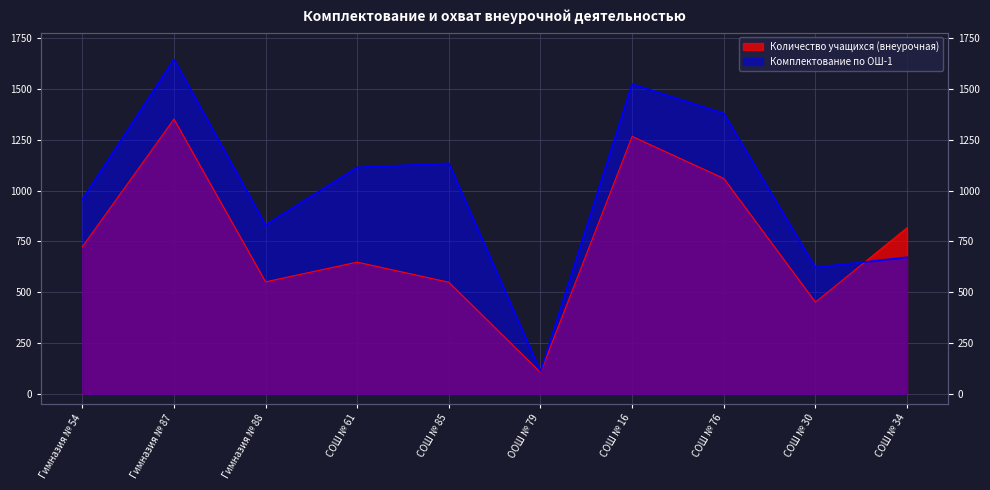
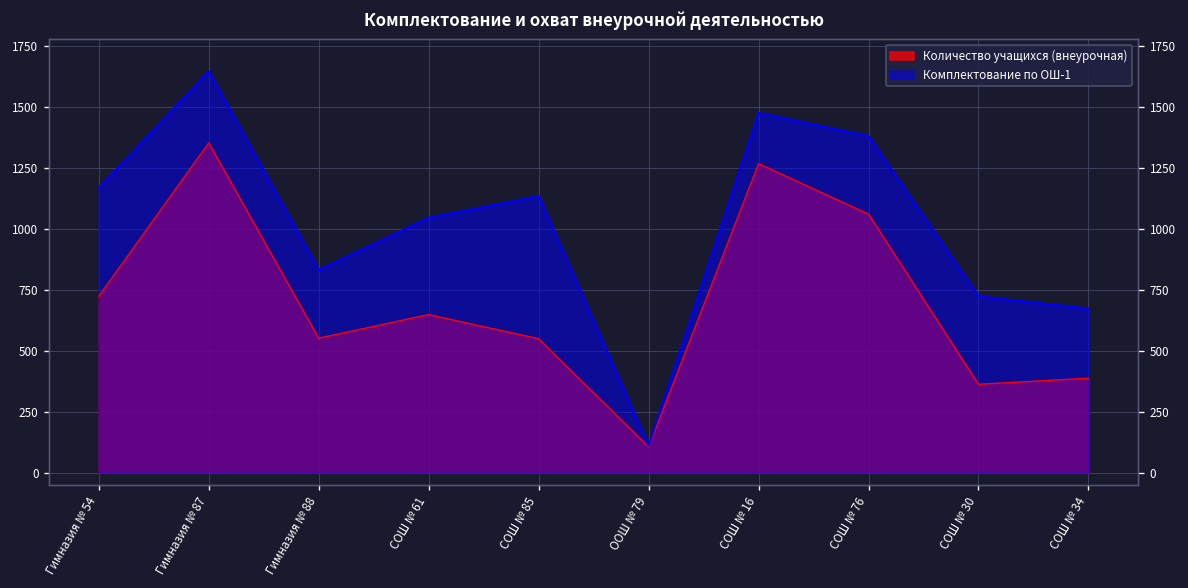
Комплектование по ОШ-1, Гимназия № 54: 960 -> 1170
Комплектование по ОШ-1, СОШ № 61: 1110 -> 1050
Комплектование по ОШ-1, СОШ № 16: 1520 -> 1480
Количество учащихся (внеурочная), СОШ № 30: 450 -> 360
Комплектование по ОШ-1, СОШ № 30: 620 -> 720
Количество учащихся (внеурочная), СОШ № 34: 820 -> 390
